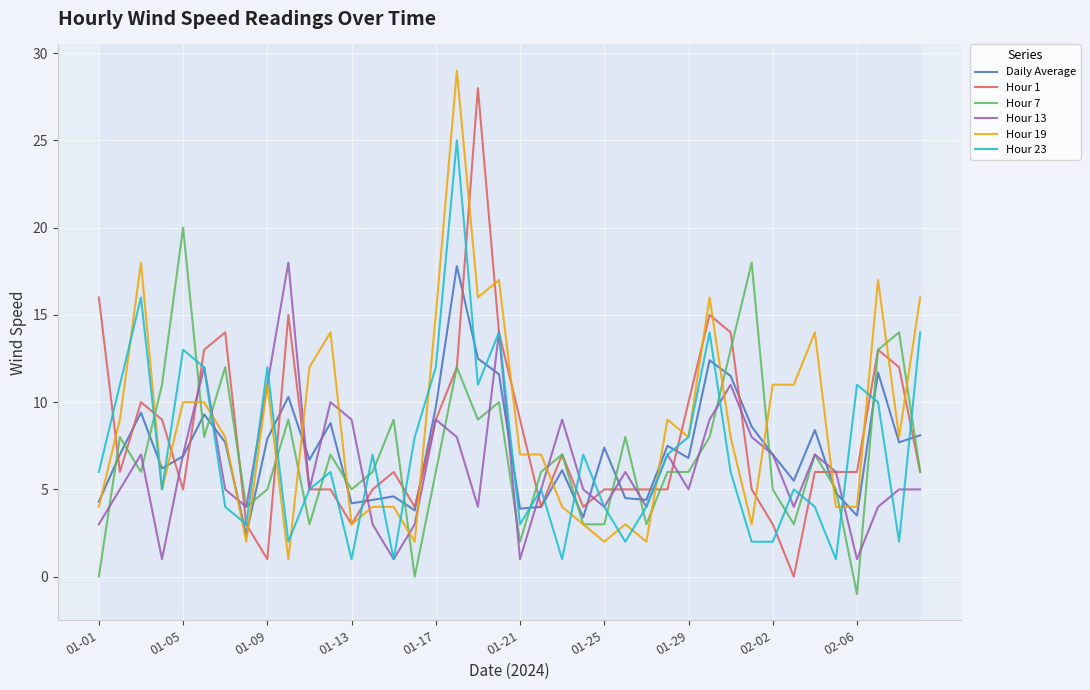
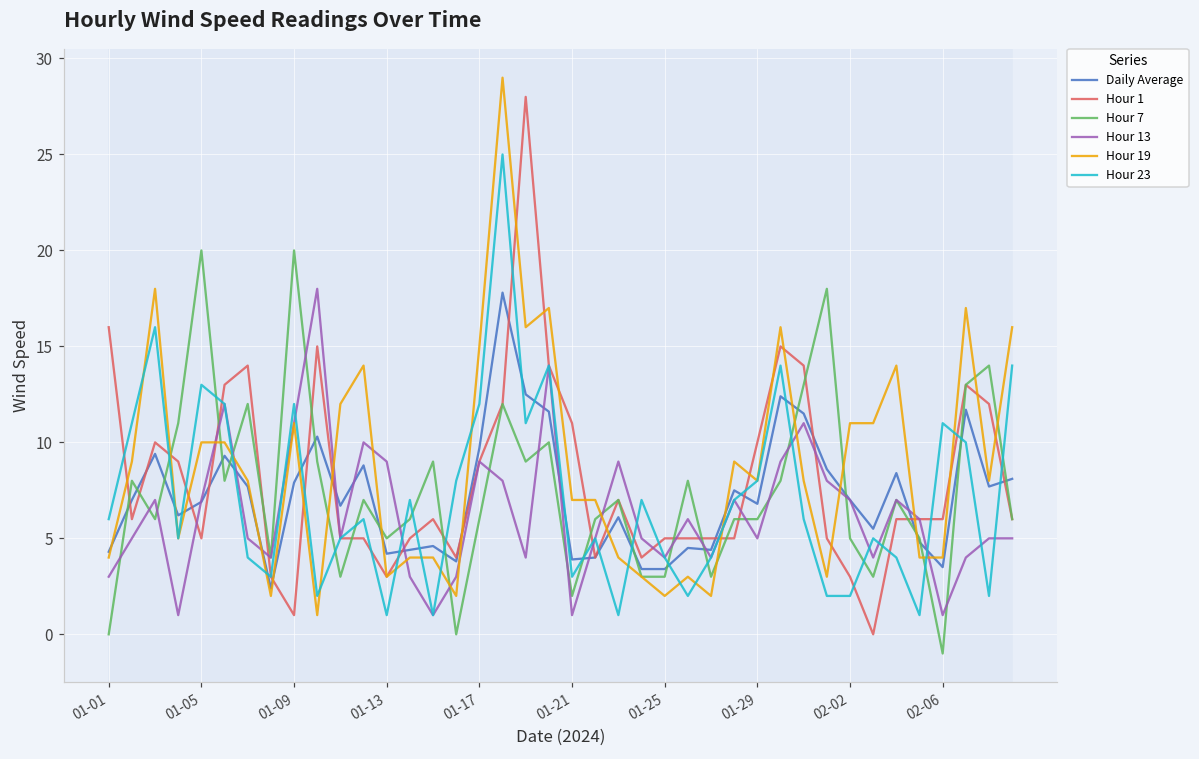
Hour 7, 01-09: 5 -> 20
Hour 1, 01-21: 9 -> 11
Daily Average, 01-25: 7.4 -> 3.4
